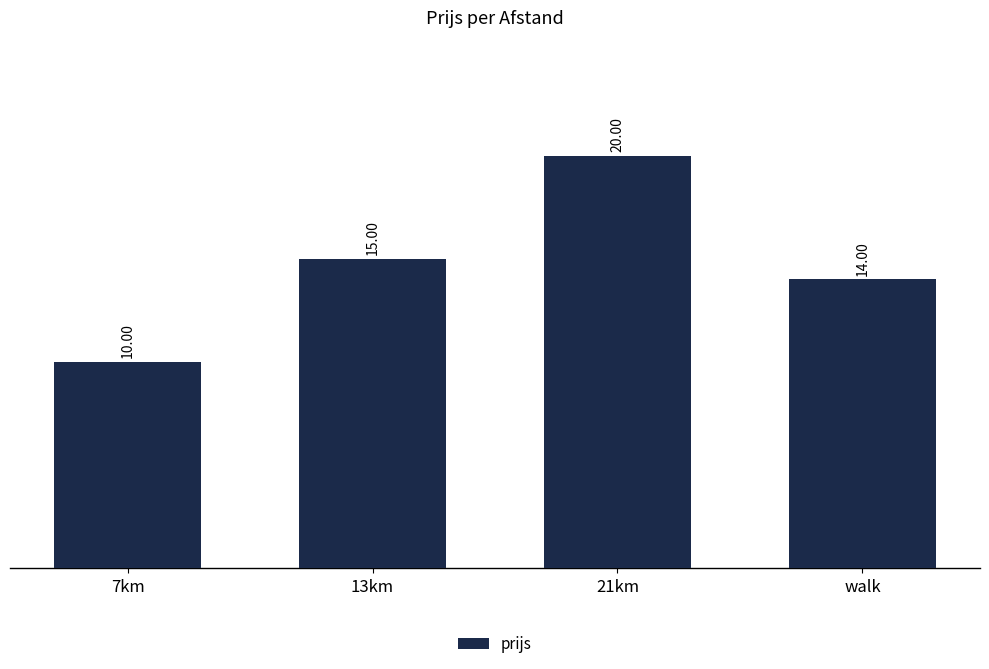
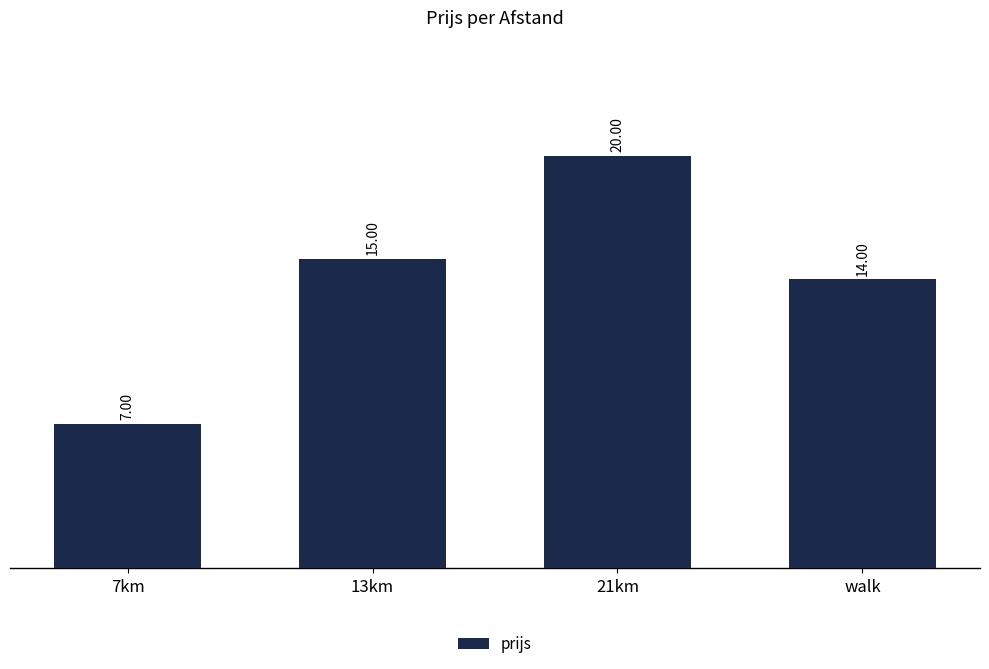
7km: 10.00 -> 7.00
